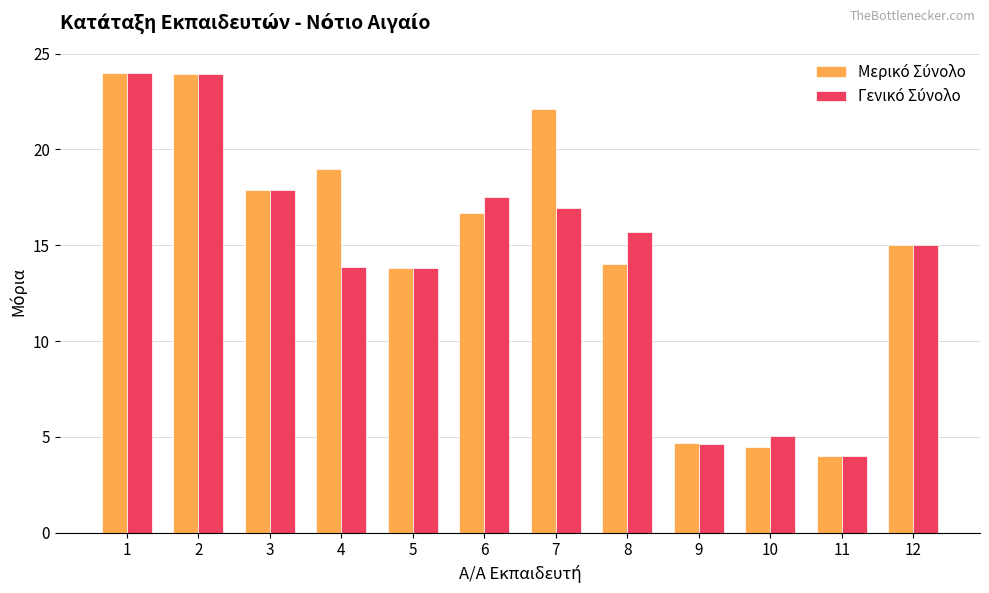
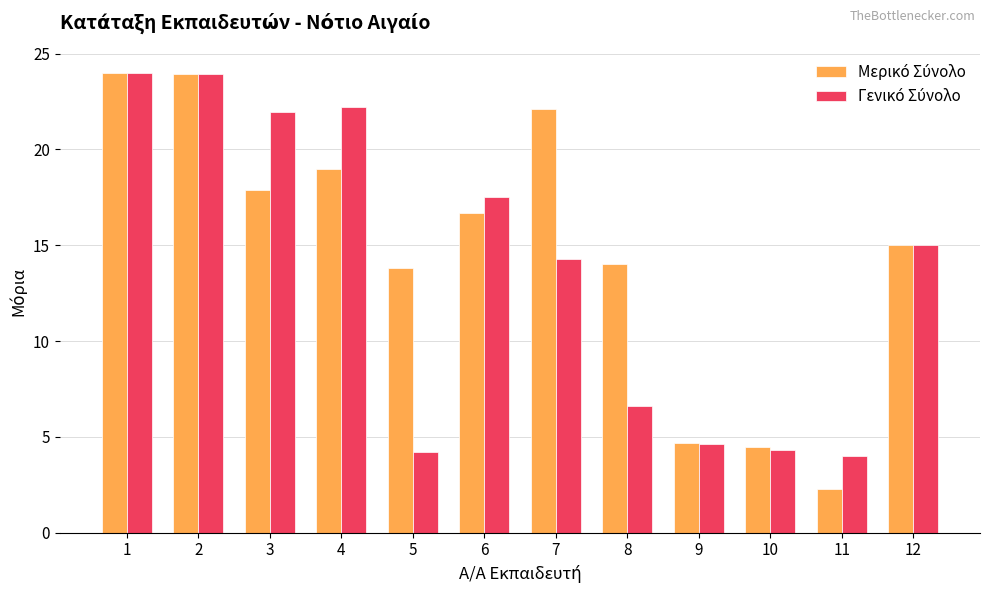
Γενικό Σύνολο, 3: 17.9 -> 22.0
Γενικό Σύνολο, 4: 13.9 -> 22.2
Γενικό Σύνολο, 5: 13.8 -> 4.2
Γενικό Σύνολο, 7: 16.9 -> 14.3
Γενικό Σύνολο, 8: 15.7 -> 6.6
Γενικό Σύνολο, 10: 5.0 -> 4.3
Μερικό Σύνολο, 11: 4.0 -> 2.3
